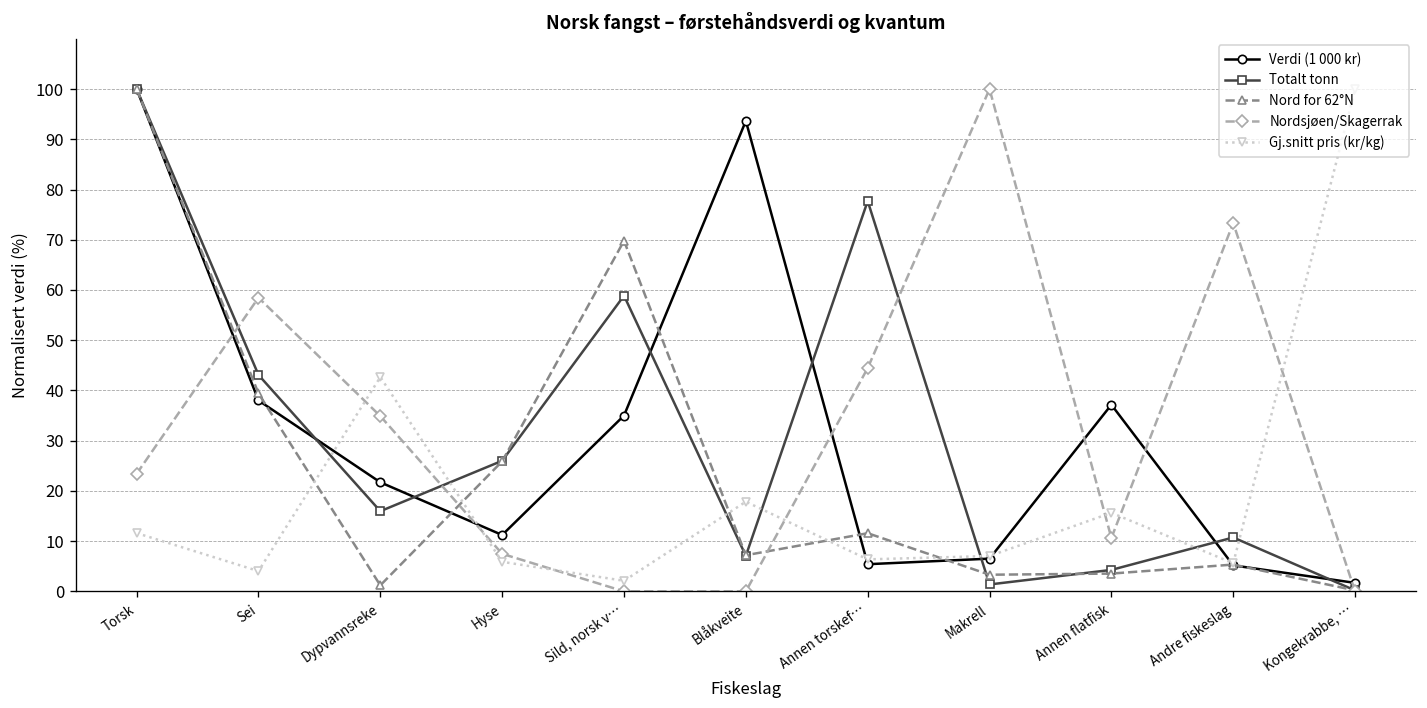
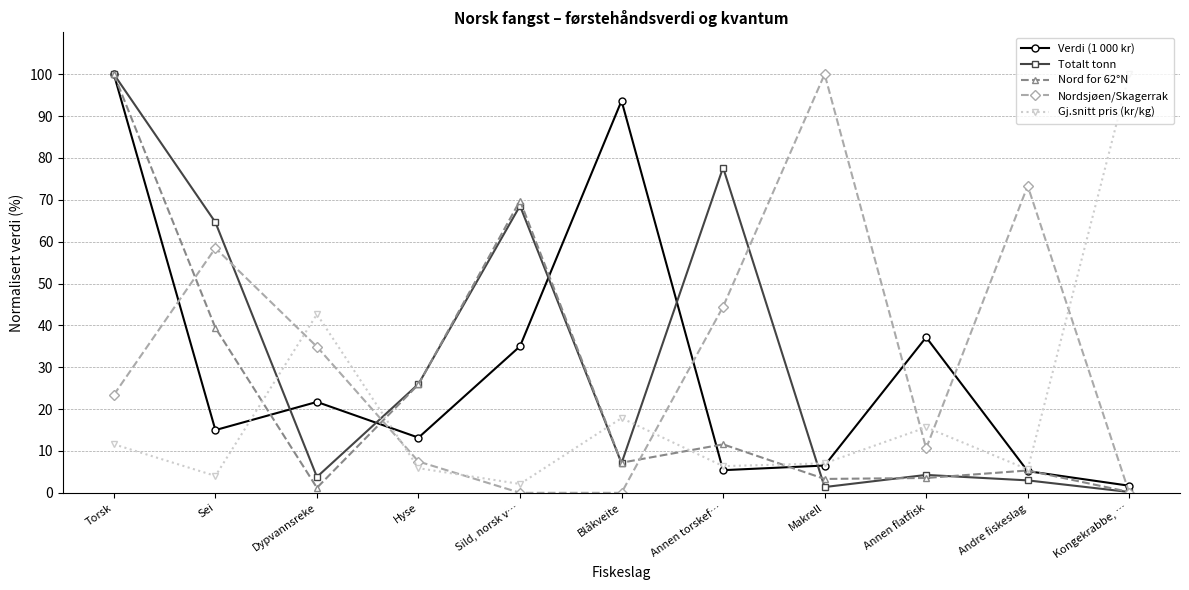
Verdi (1 000 kr), Sei: 38 -> 15
Totalt tonn, Sei: 43 -> 65
Totalt tonn, Dypvannsreke: 16 -> 4
Verdi (1 000 kr), Hyse: 11 -> 13
Totalt tonn, Sild, norsk v…: 59 -> 69
Totalt tonn, Andre fiskeslag: 11 -> 3
